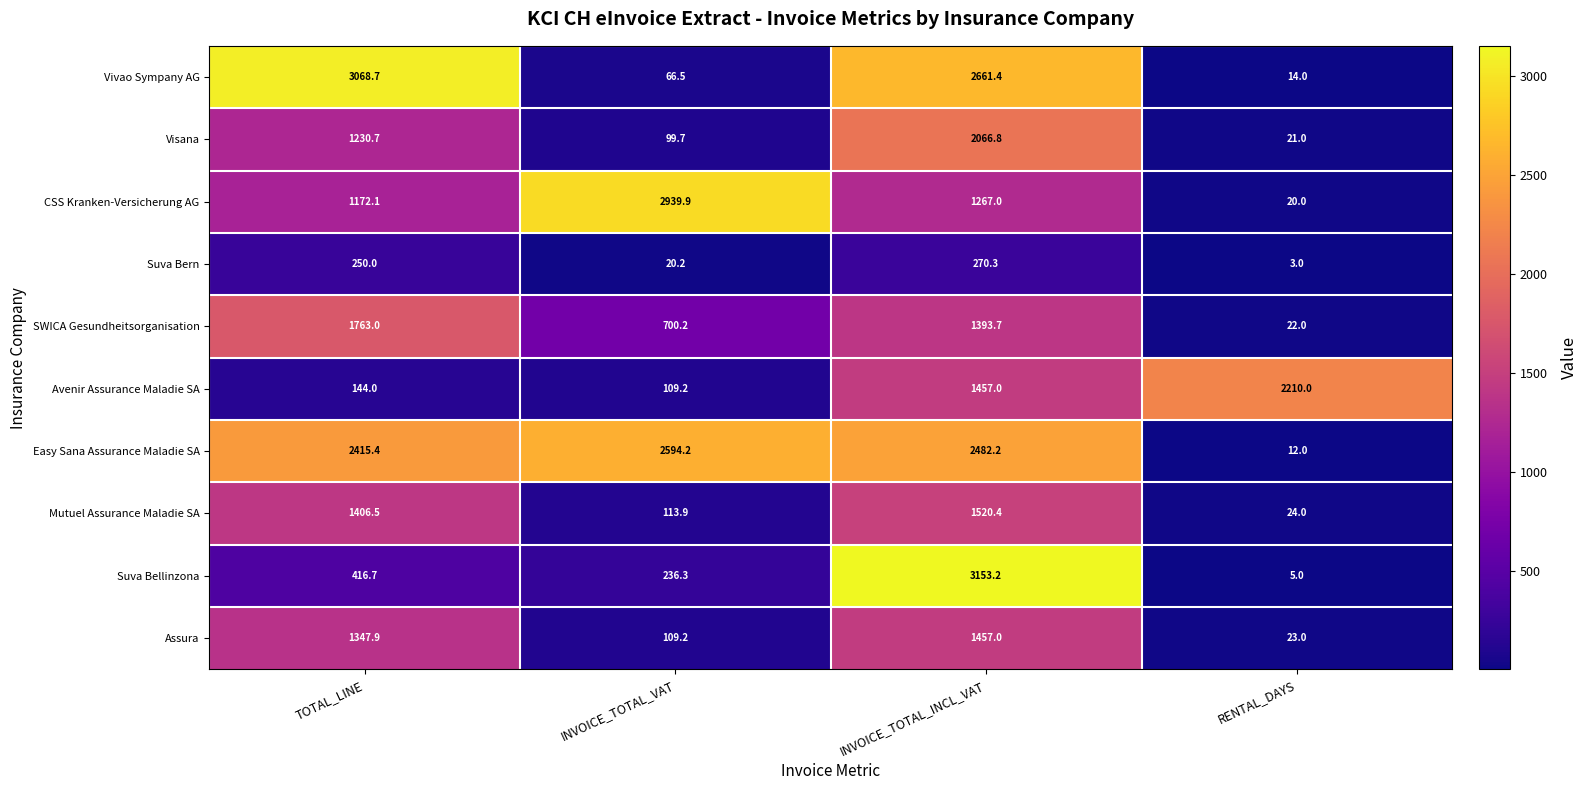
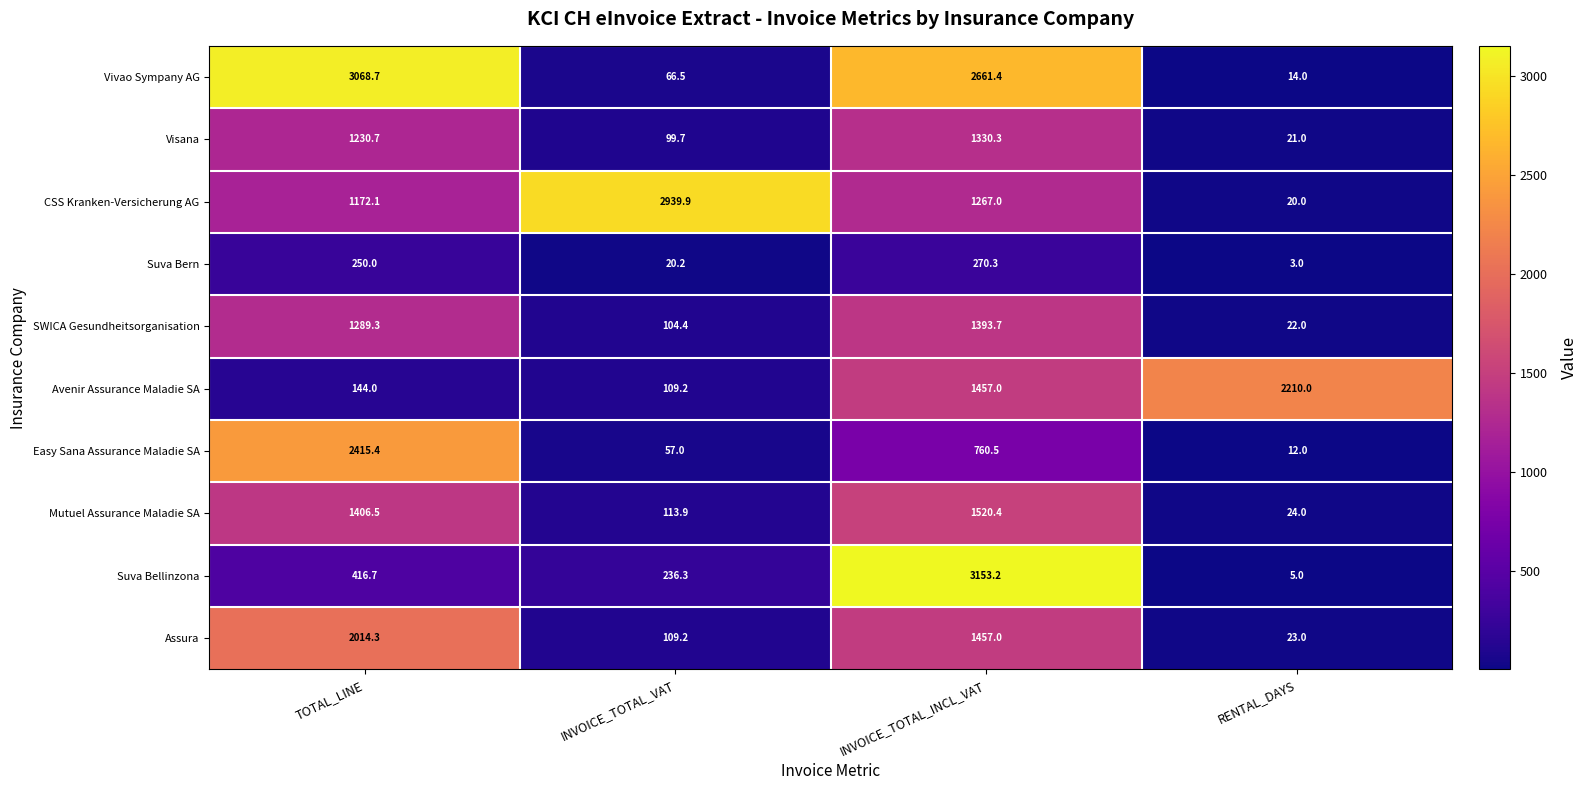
Visana, INVOICE_TOTAL_INCL_VAT: 2066.8 -> 1330.3
SWICA Gesundheitsorganisation, TOTAL_LINE: 1763.0 -> 1289.3
SWICA Gesundheitsorganisation, INVOICE_TOTAL_VAT: 700.2 -> 104.4
Easy Sana Assurance Maladie SA, INVOICE_TOTAL_VAT: 2594.2 -> 57.0
Easy Sana Assurance Maladie SA, INVOICE_TOTAL_INCL_VAT: 2482.2 -> 760.5
Assura, TOTAL_LINE: 1347.9 -> 2014.3
